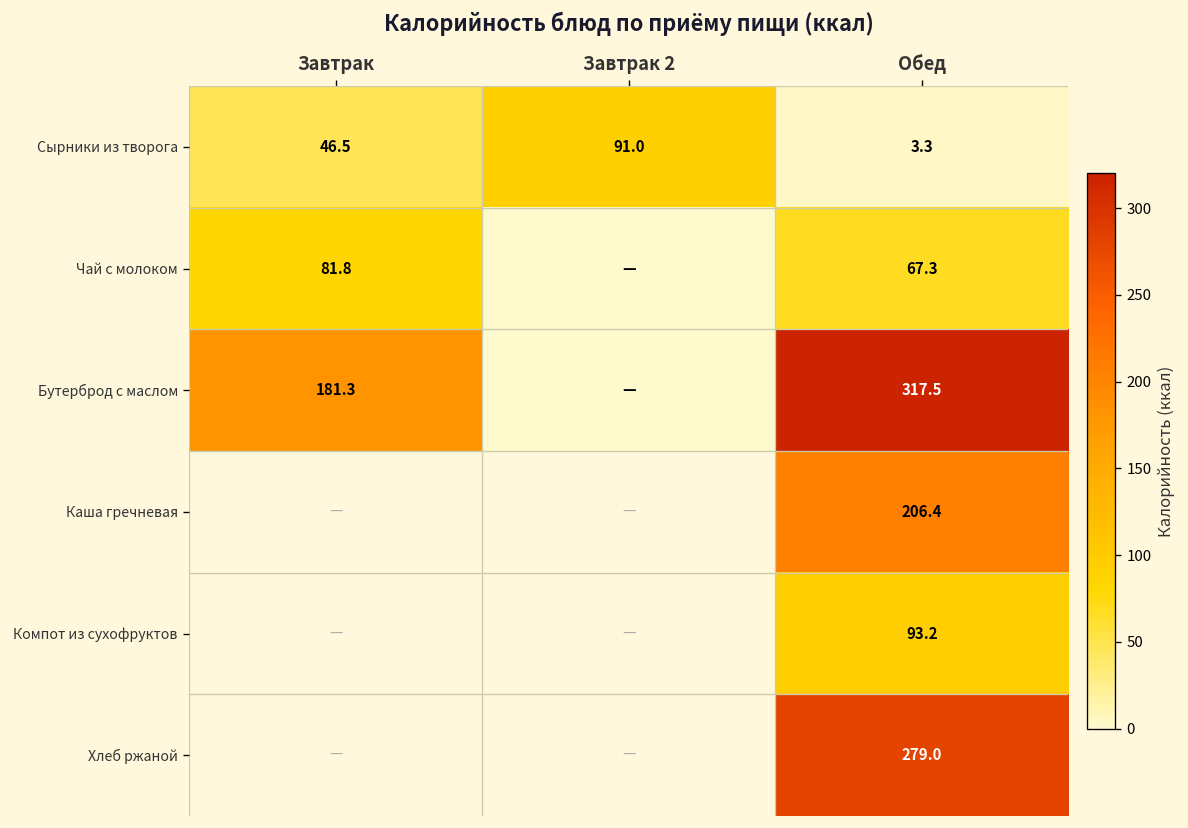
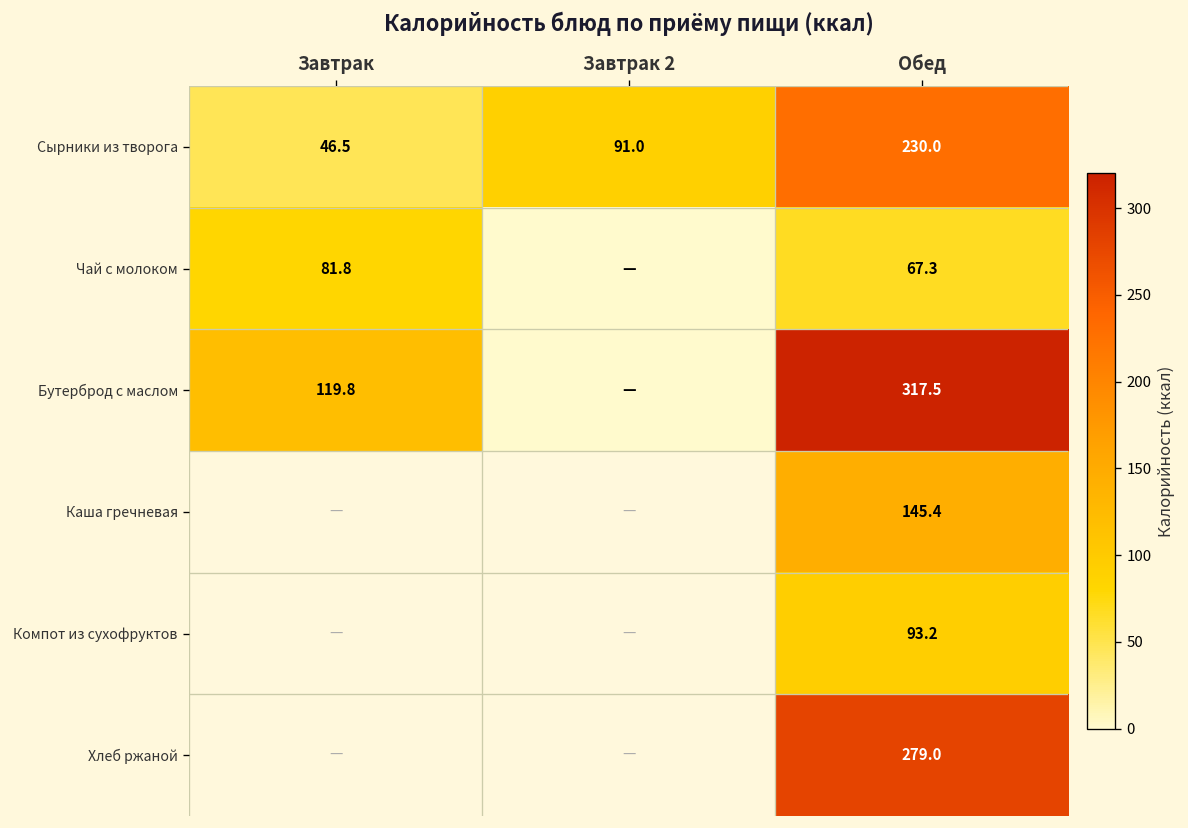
Сырники из творога, Обед: 3.3 -> 230.0
Бутерброд с маслом, Завтрак: 181.3 -> 119.8
Каша гречневая, Обед: 206.4 -> 145.4
